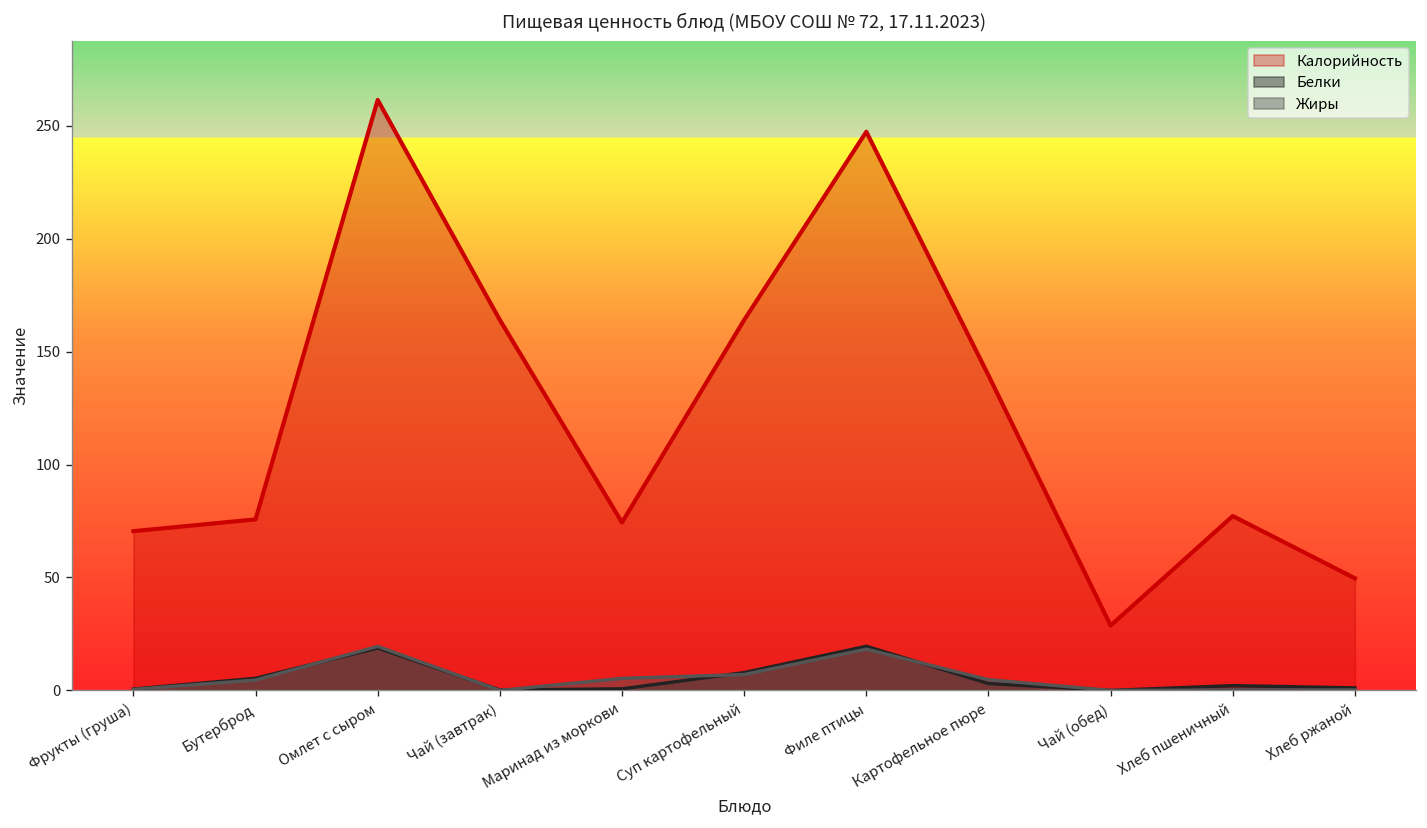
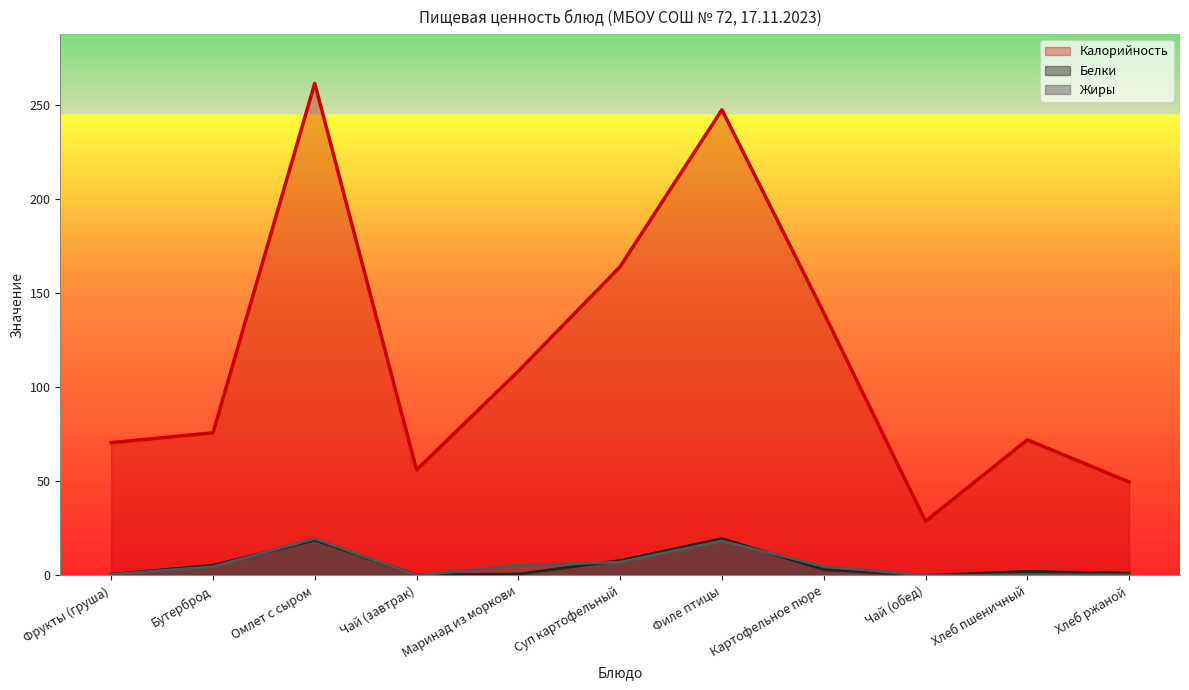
Калорийность, Чай (завтрак): 164 -> 56
Калорийность, Маринад из моркови: 74 -> 108
Калорийность, Хлеб пшеничный: 77 -> 72
